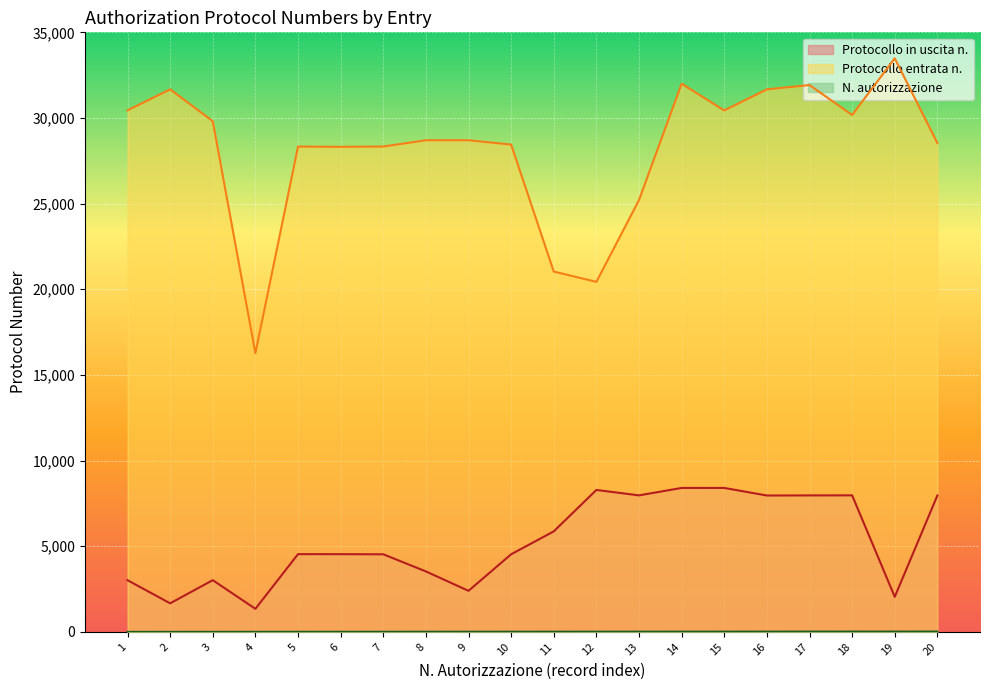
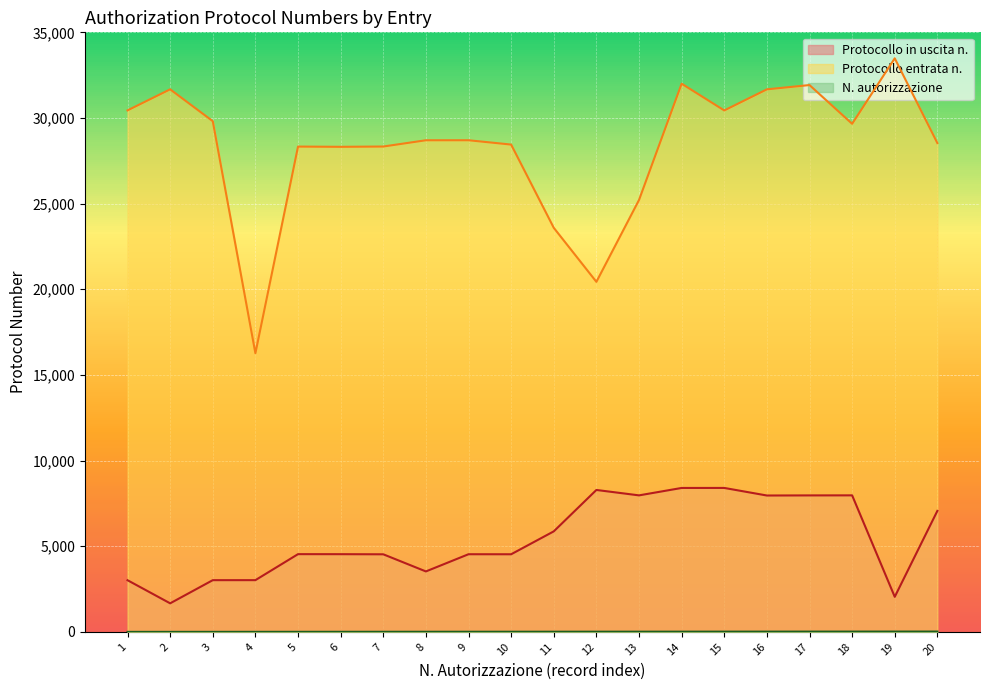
Protocollo in uscita n., 4: 1,300 -> 3,000
Protocollo in uscita n., 9: 2,400 -> 4,500
Protocollo entrata n., 11: 21,000 -> 23,600
Protocollo entrata n., 18: 30,200 -> 29,700
Protocollo in uscita n., 20: 8,000 -> 7,100
